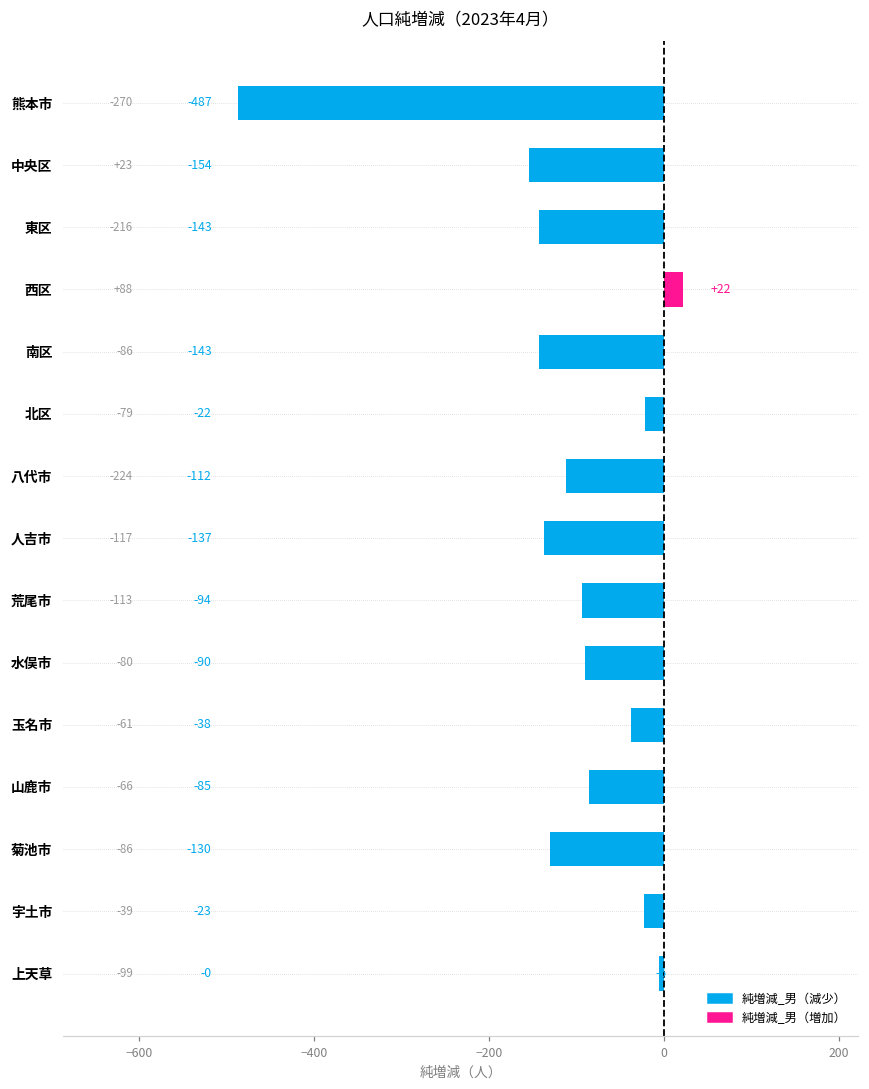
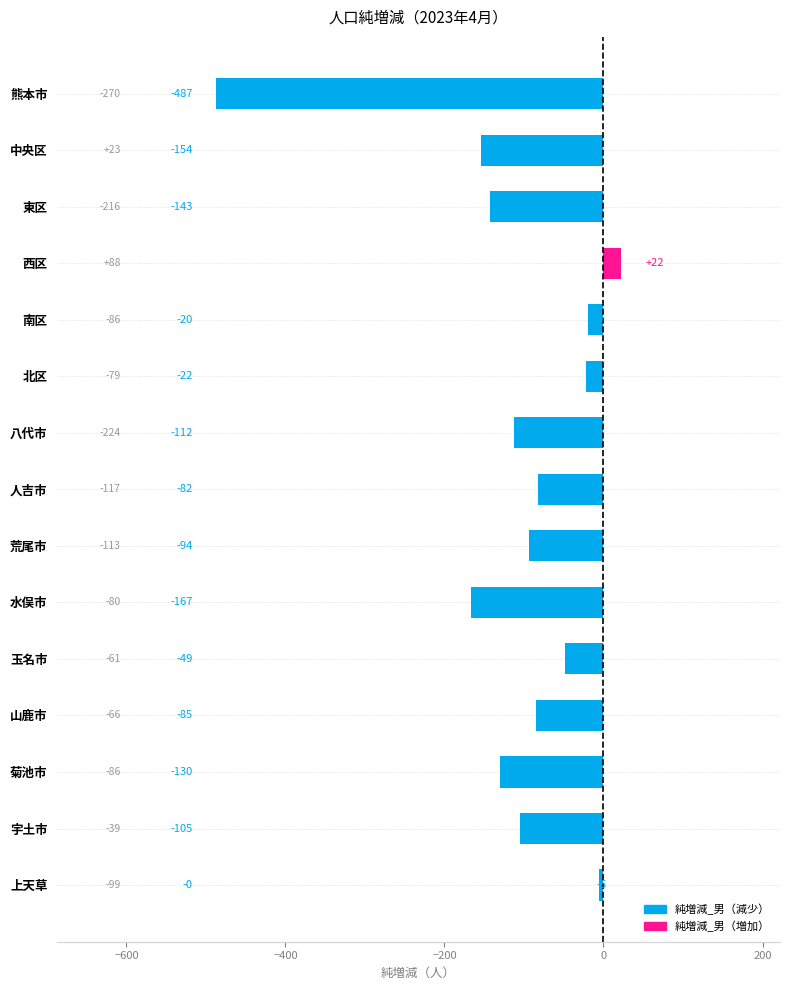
南区: -143 -> -20
人吉市: -137 -> -82
水俣市: -90 -> -167
玉名市: -38 -> -49
宇土市: -23 -> -105
